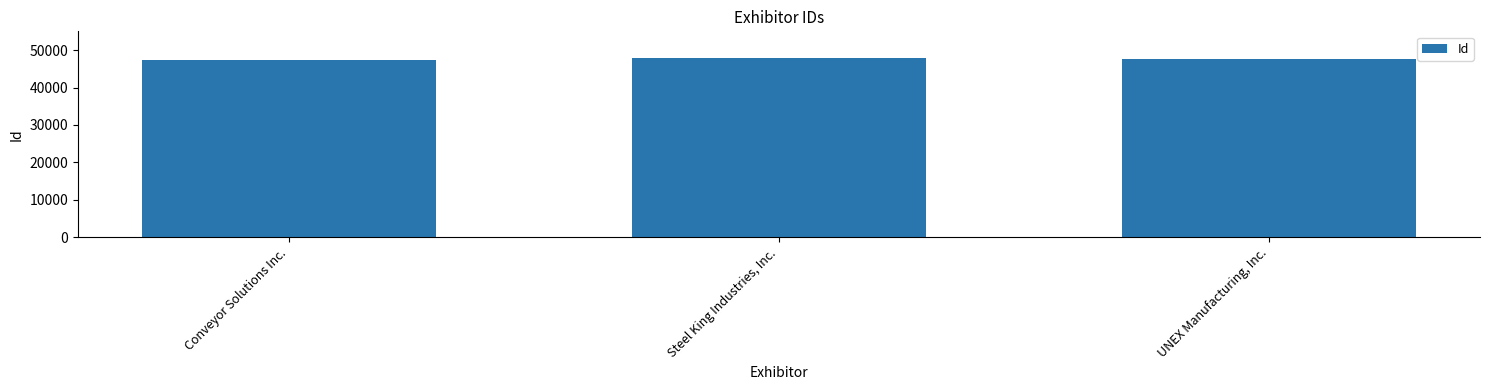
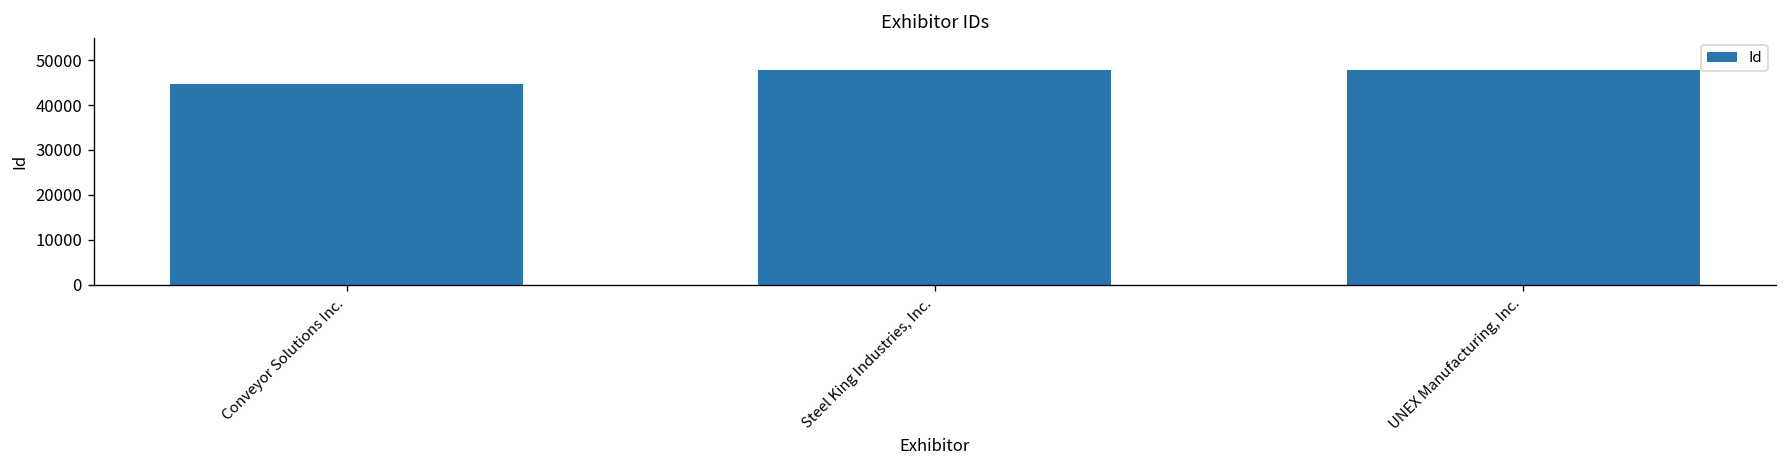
Conveyor Solutions Inc.: 47000 -> 45000
